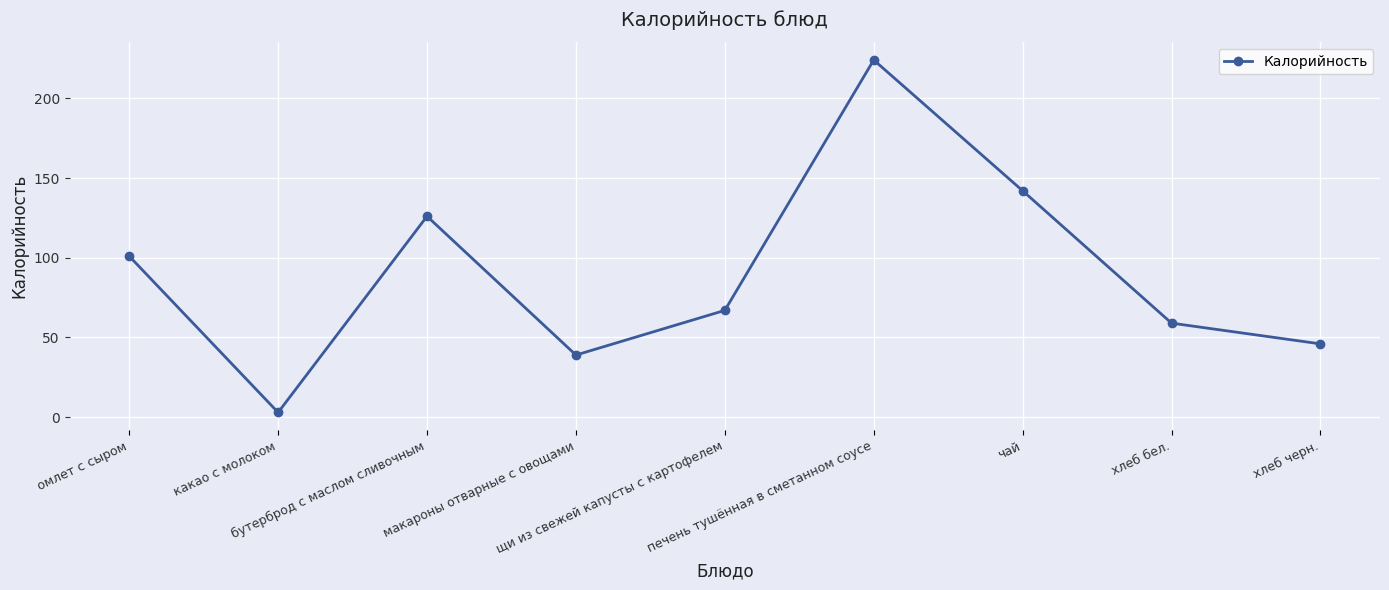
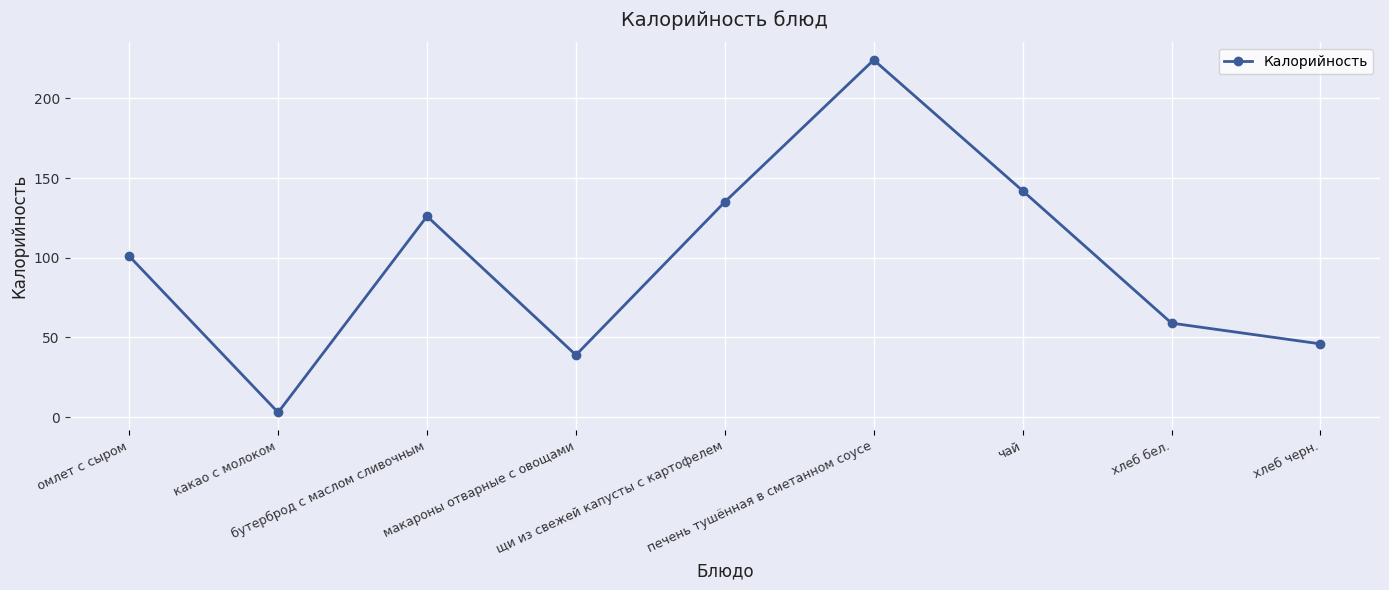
щи из свежей капусты с картофелем: 67 -> 135
